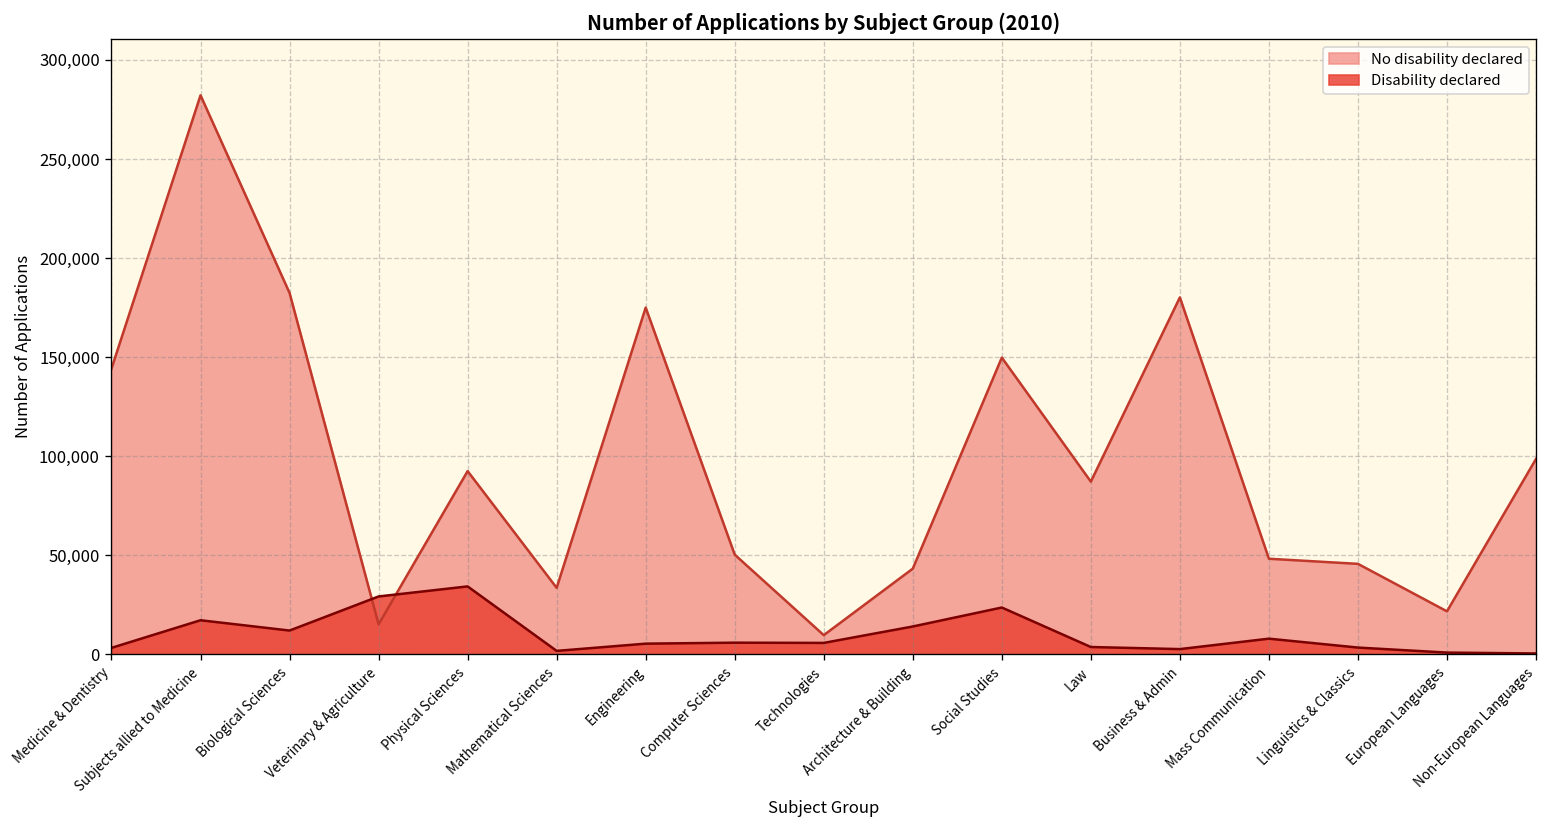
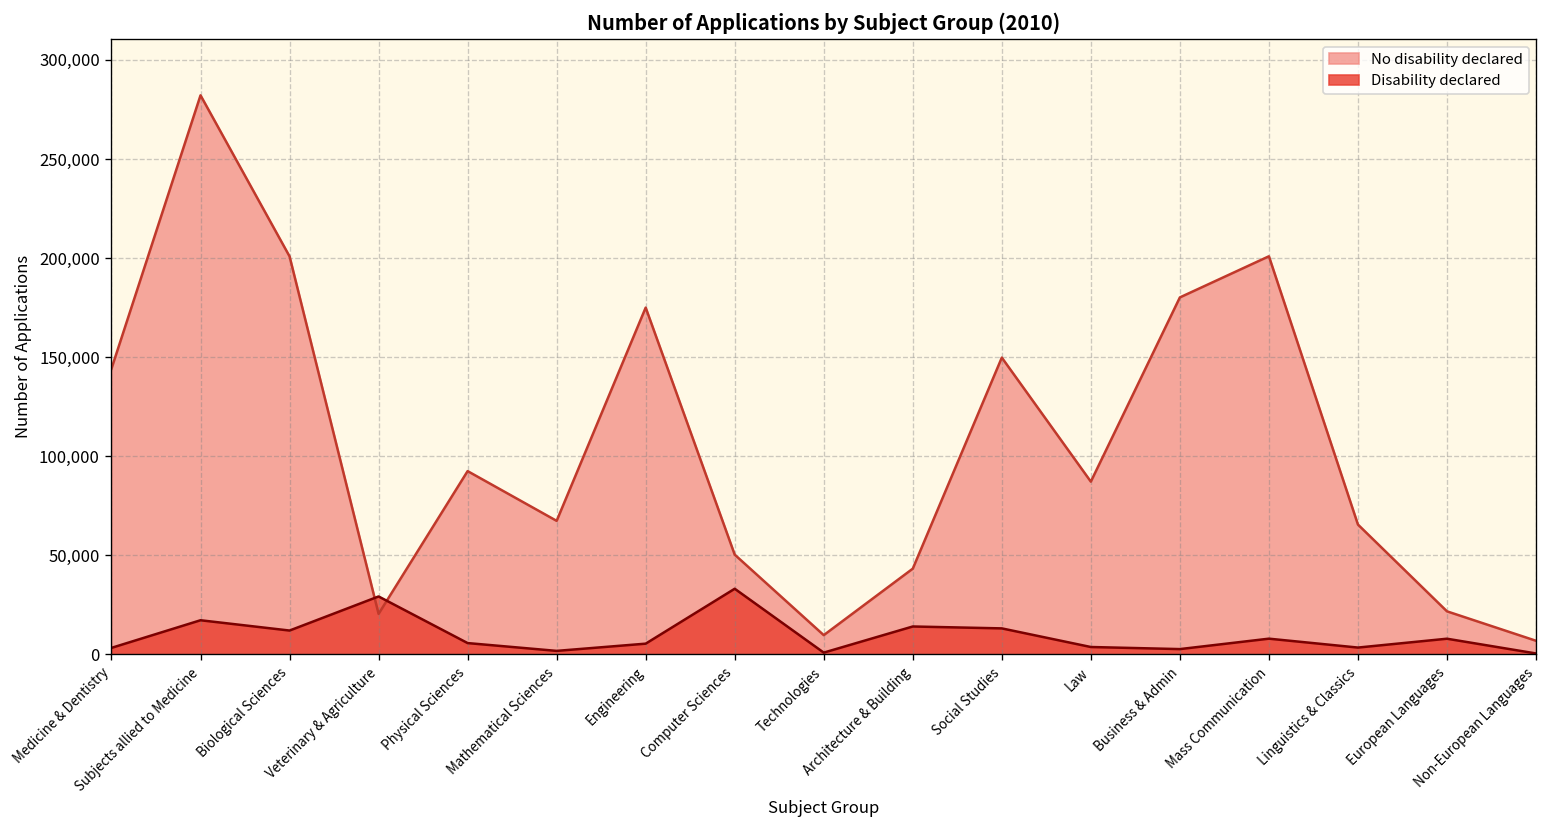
No disability declared, Biological Sciences: 182,000 -> 201,000
No disability declared, Veterinary & Agriculture: 15,000 -> 20,000
Disability declared, Physical Sciences: 34,000 -> 6,000
No disability declared, Mathematical Sciences: 34,000 -> 67,000
Disability declared, Computer Sciences: 6,000 -> 33,000
Disability declared, Technologies: 6,000 -> 1,000
Disability declared, Social Studies: 24,000 -> 13,000
No disability declared, Mass Communication: 48,000 -> 201,000
No disability declared, Linguistics & Classics: 46,000 -> 65,000
Disability declared, European Languages: 1,000 -> 8,000
No disability declared, Non-European Languages: 99,000 -> 7,000
